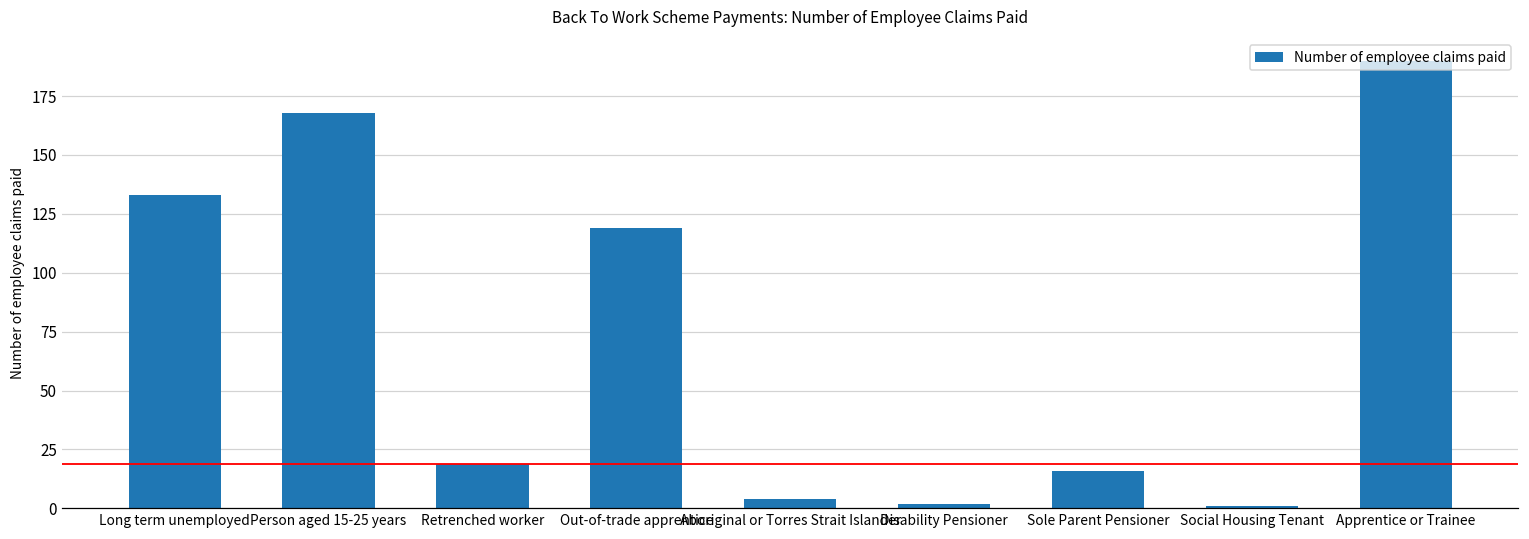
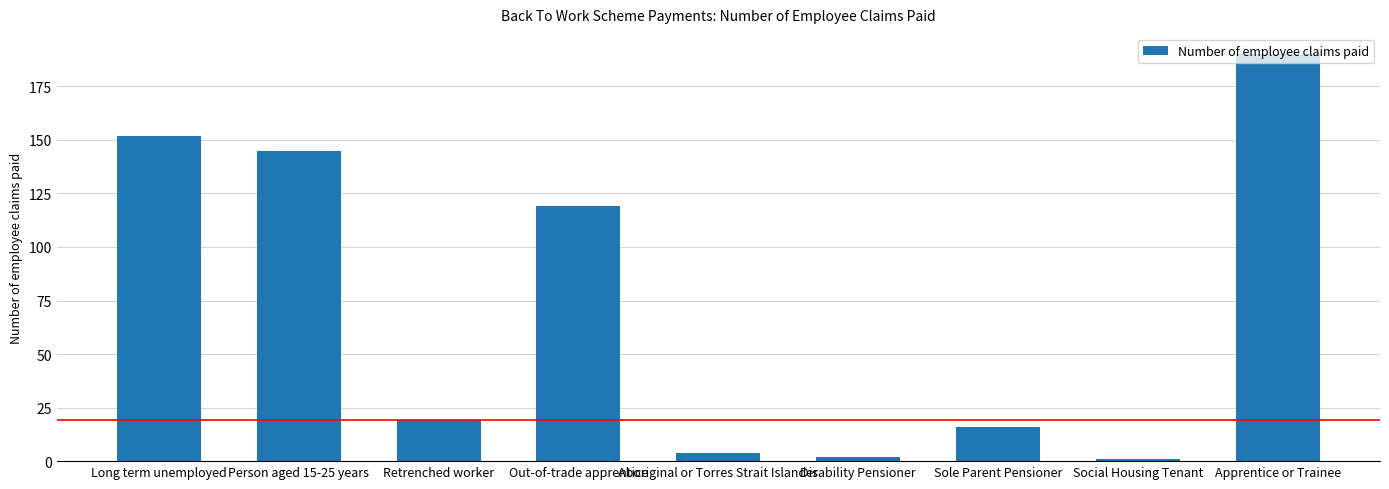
Long term unemployed: 133 -> 152
Person aged 15-25 years: 168 -> 145
